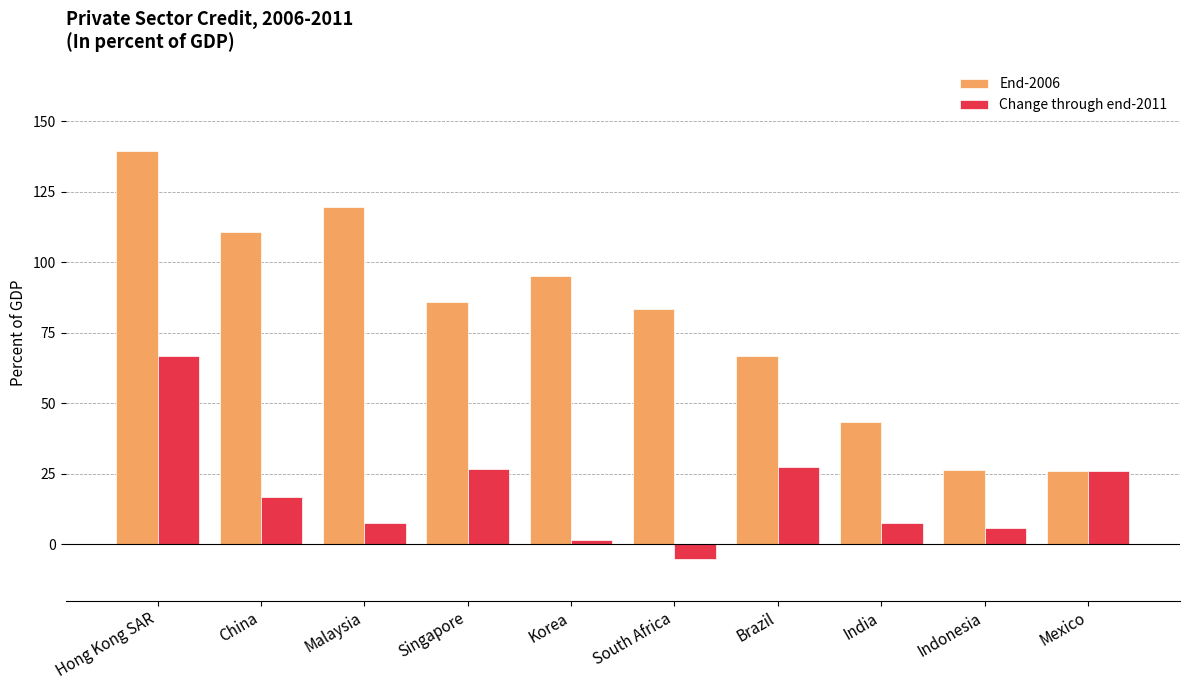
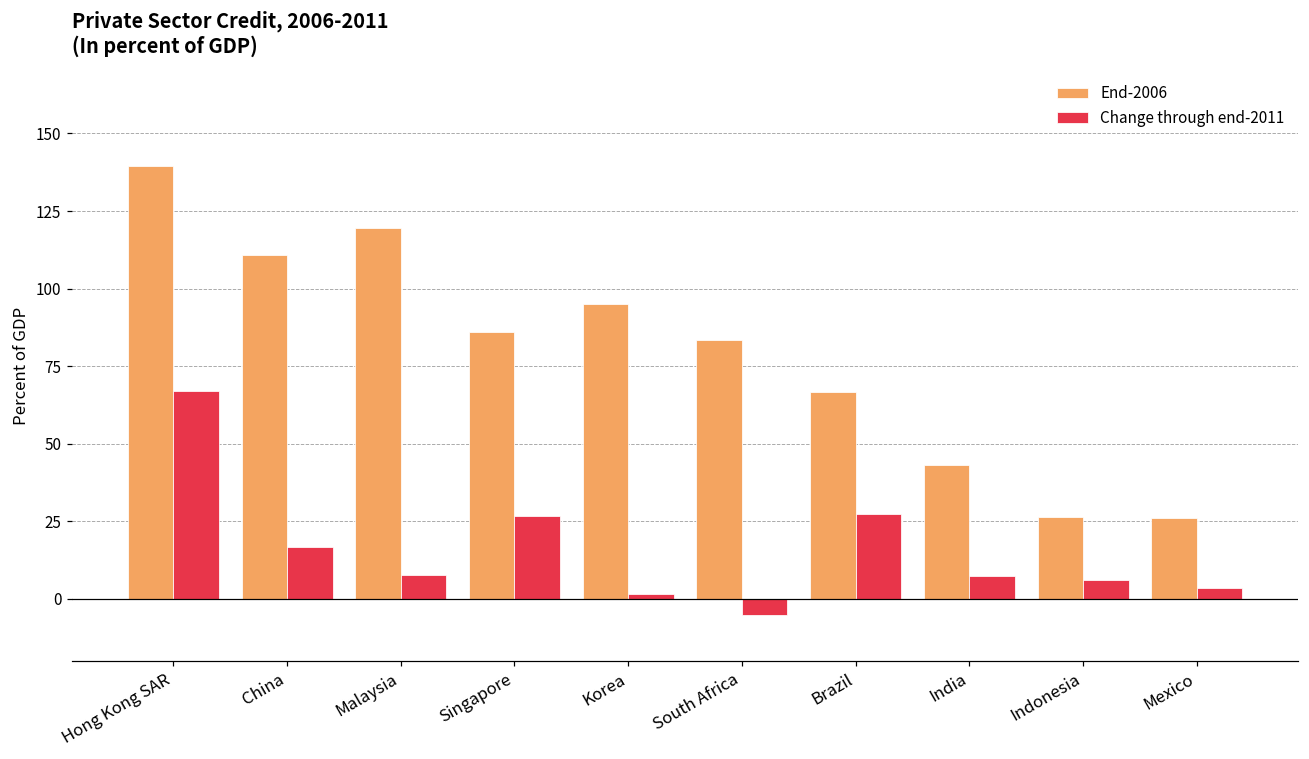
Change through end-2011, Mexico: 26 -> 3
